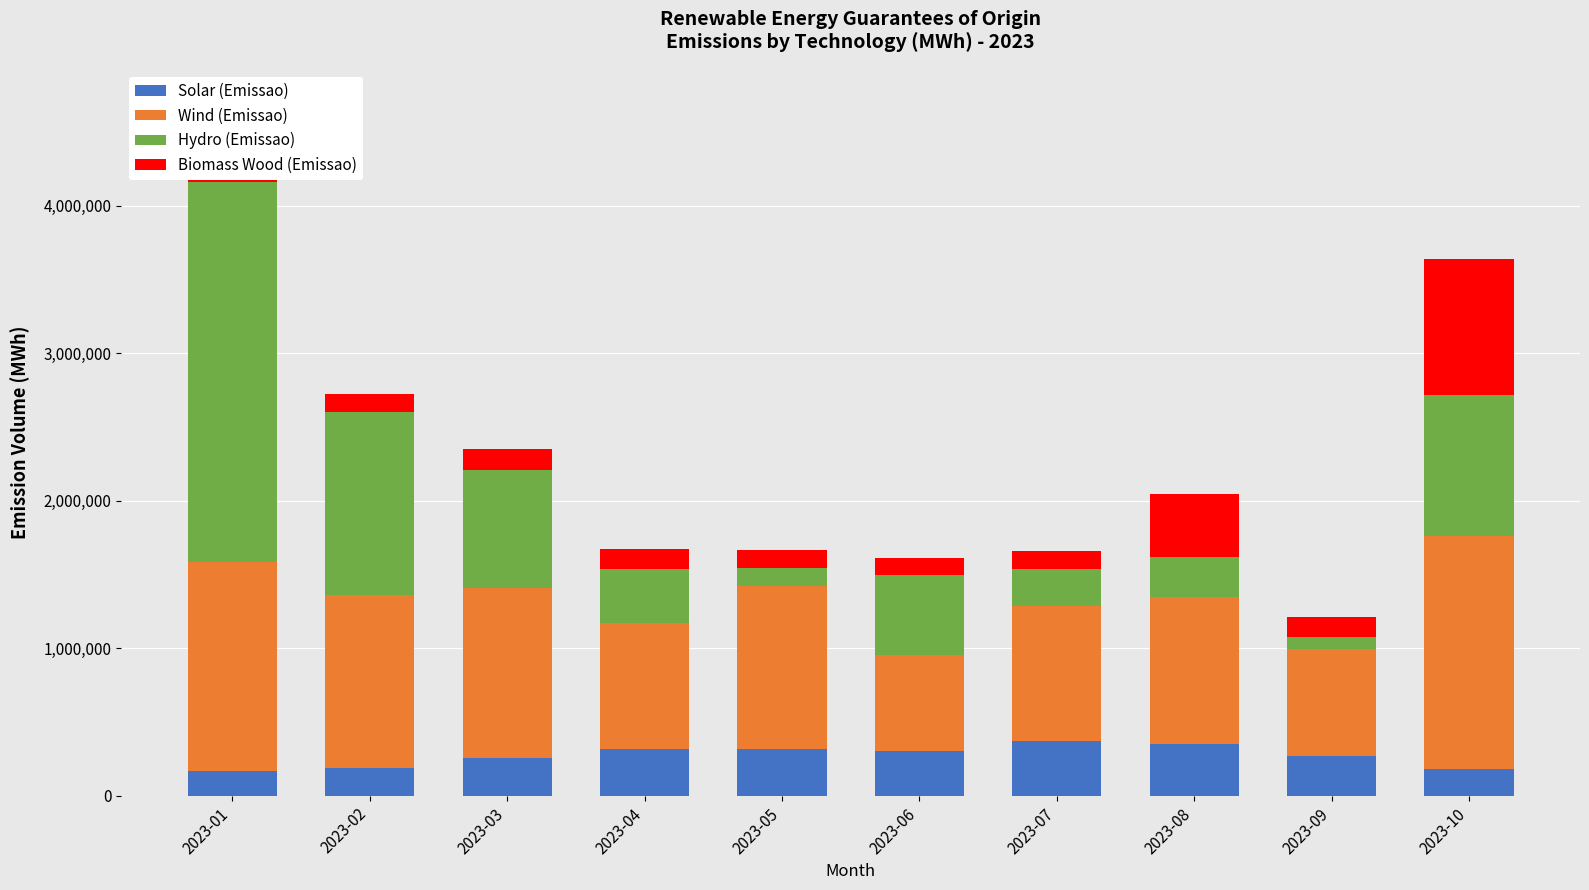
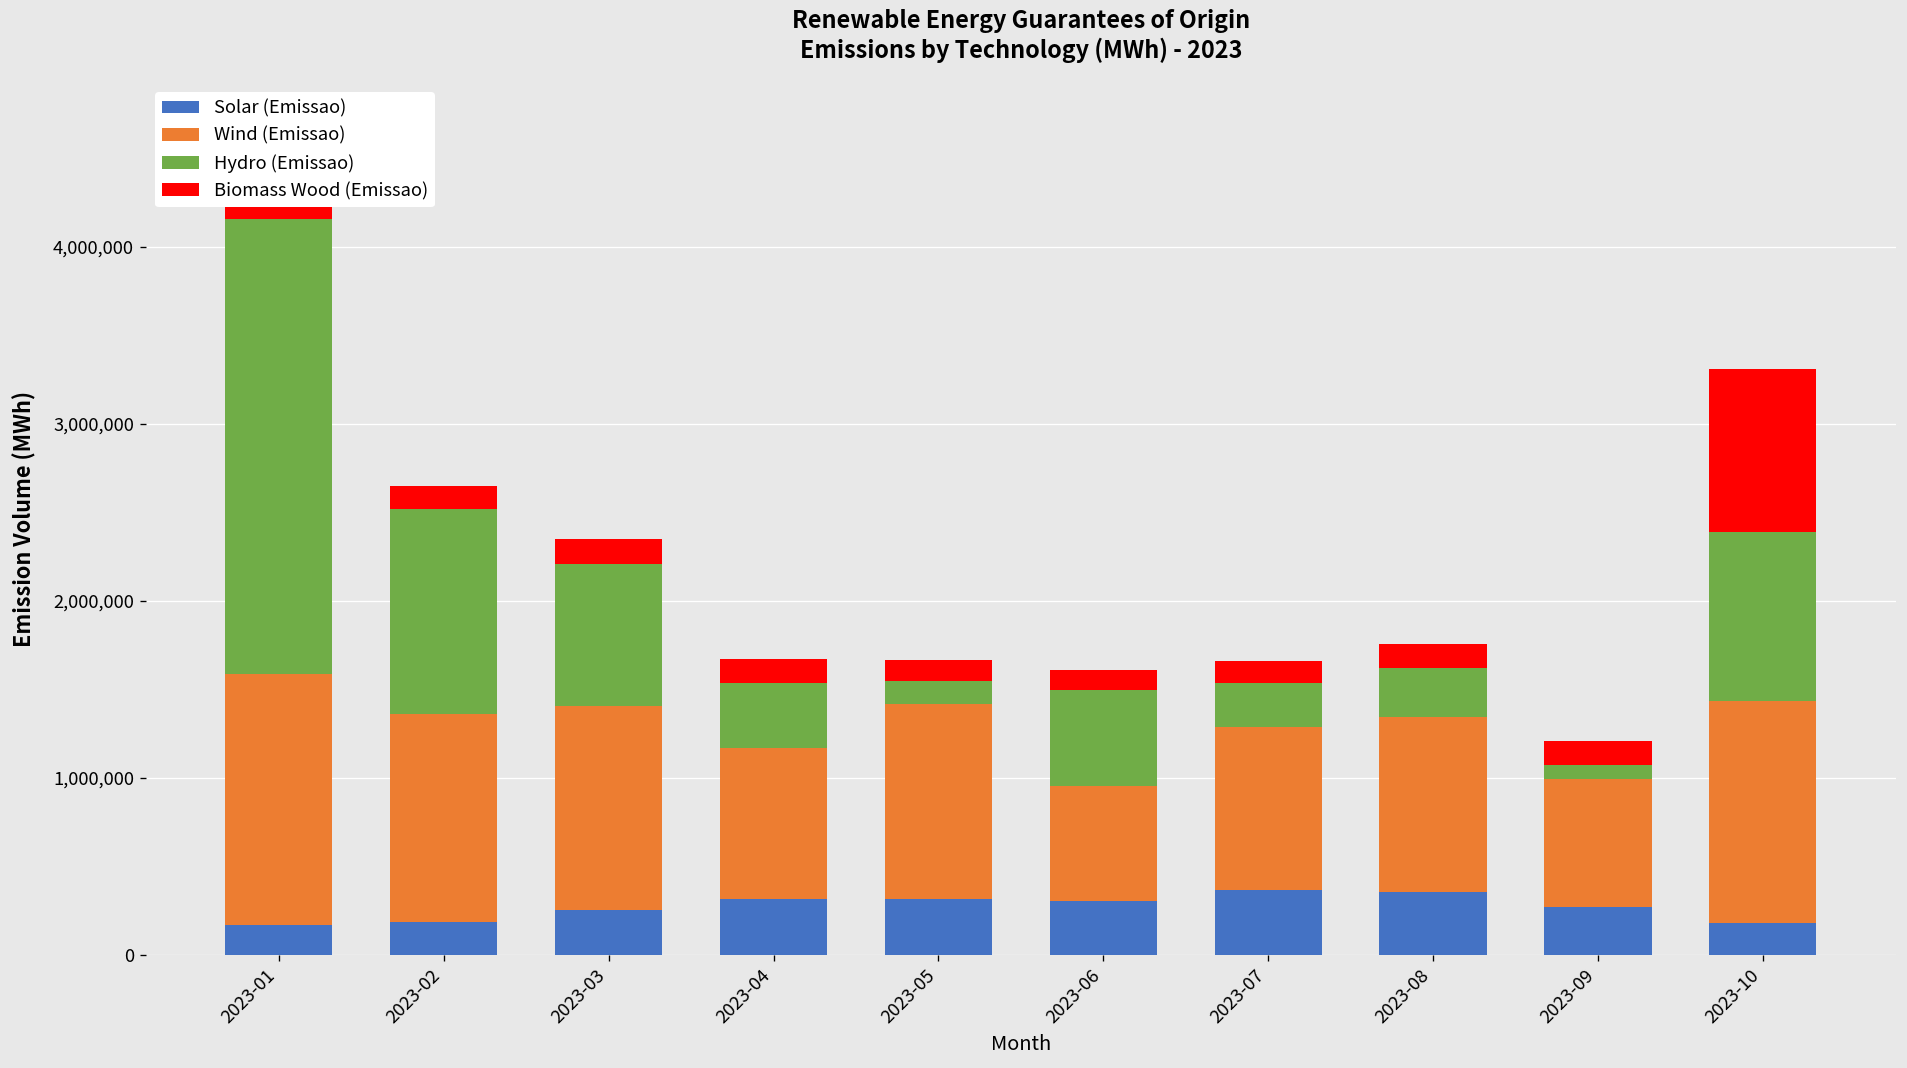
Hydro (Emissao), 2023-02: 1,240,000 -> 1,160,000
Biomass Wood (Emissao), 2023-08: 430,000 -> 140,000
Wind (Emissao), 2023-10: 1,580,000 -> 1,250,000
